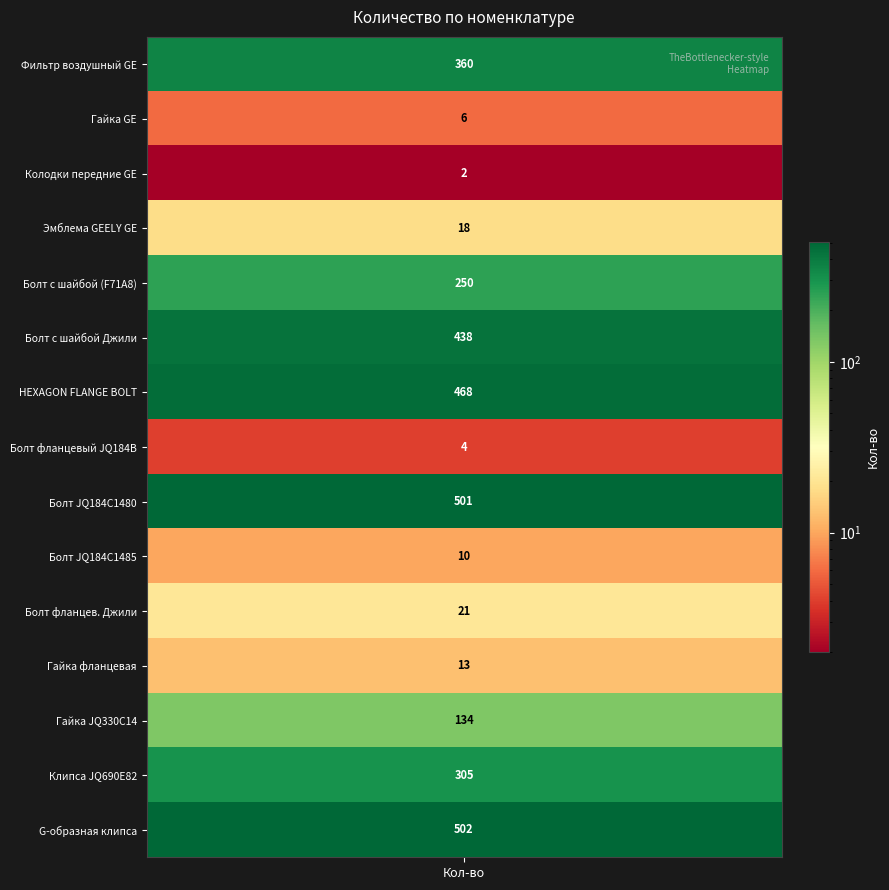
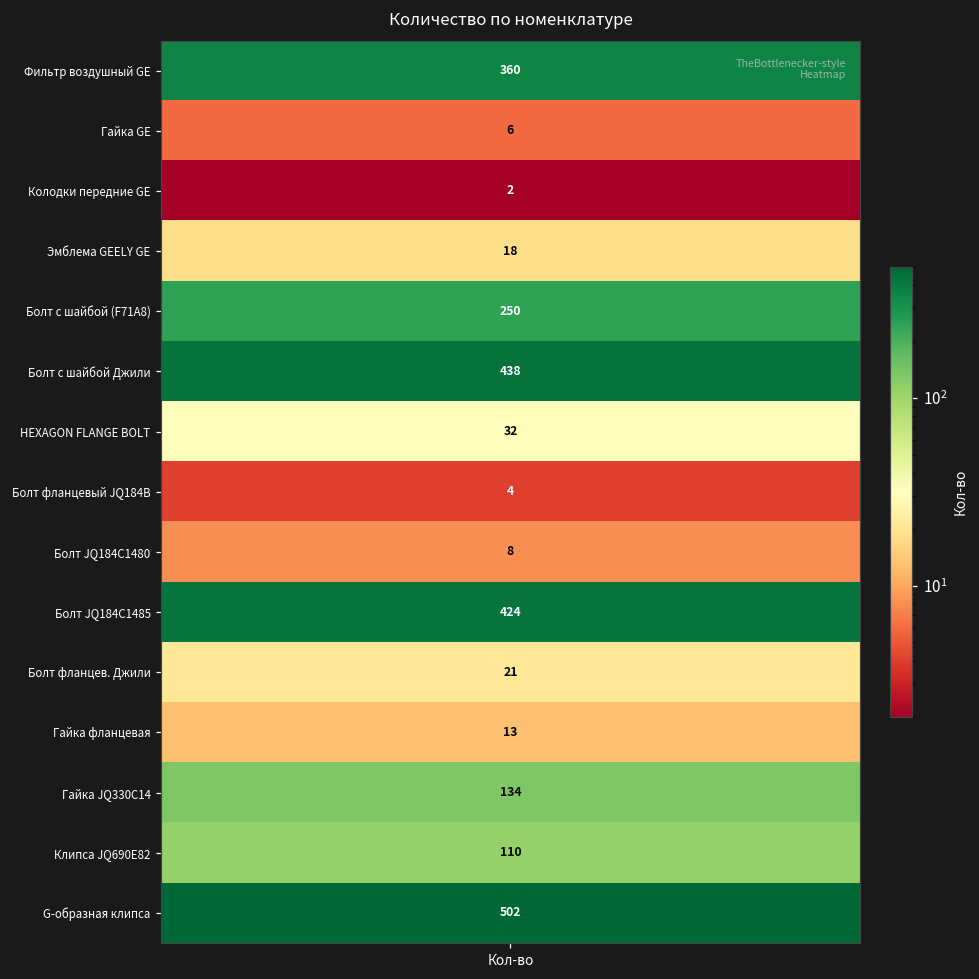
HEXAGON FLANGE BOLT, Кол-во: 468 -> 32
Болт JQ184C1480, Кол-во: 501 -> 8
Болт JQ184C1485, Кол-во: 10 -> 424
Клипса JQ690E82, Кол-во: 305 -> 110
